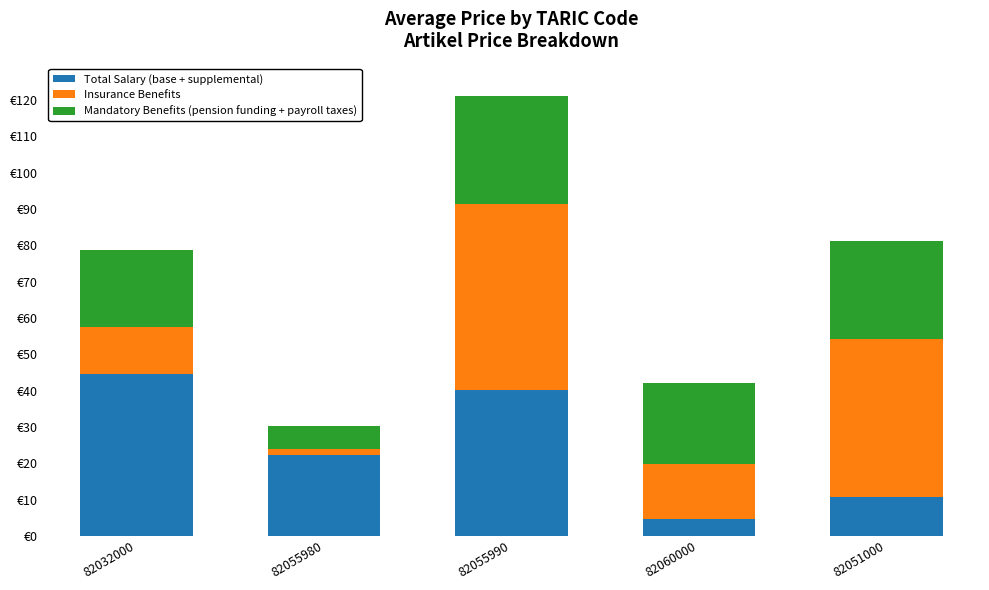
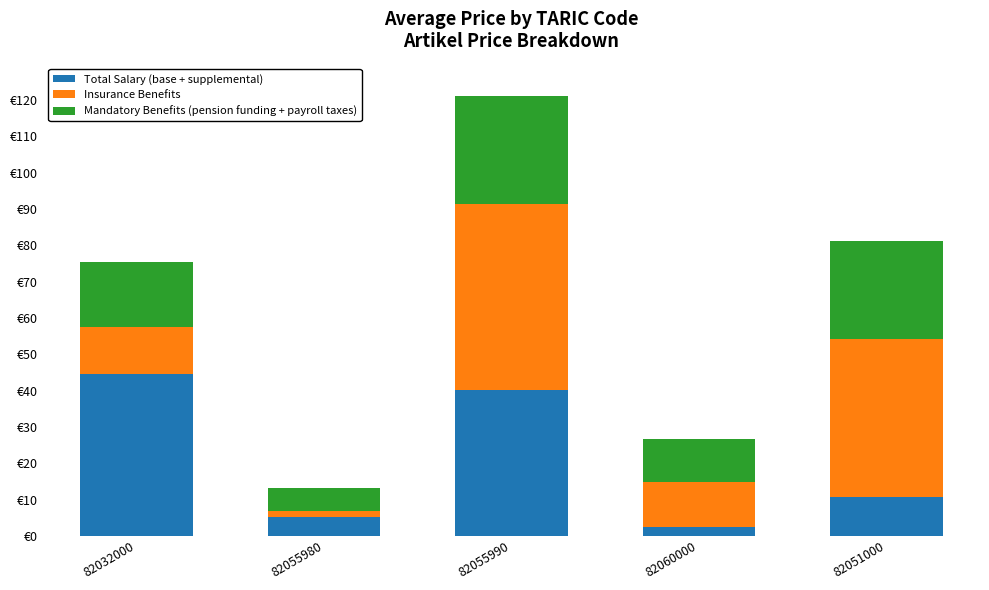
Mandatory Benefits (pension funding + payroll taxes), 82032000: €21 -> €18
Total Salary (base + supplemental), 82055980: €22 -> €5
Total Salary (base + supplemental), 82060000: €5 -> €3
Insurance Benefits, 82060000: €15 -> €12
Mandatory Benefits (pension funding + payroll taxes), 82060000: €23 -> €12
